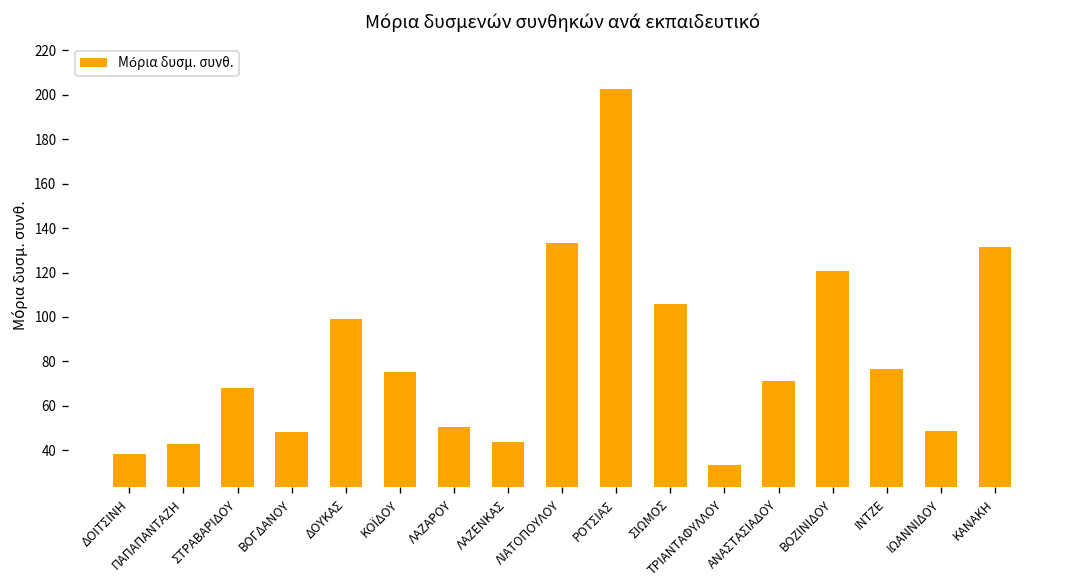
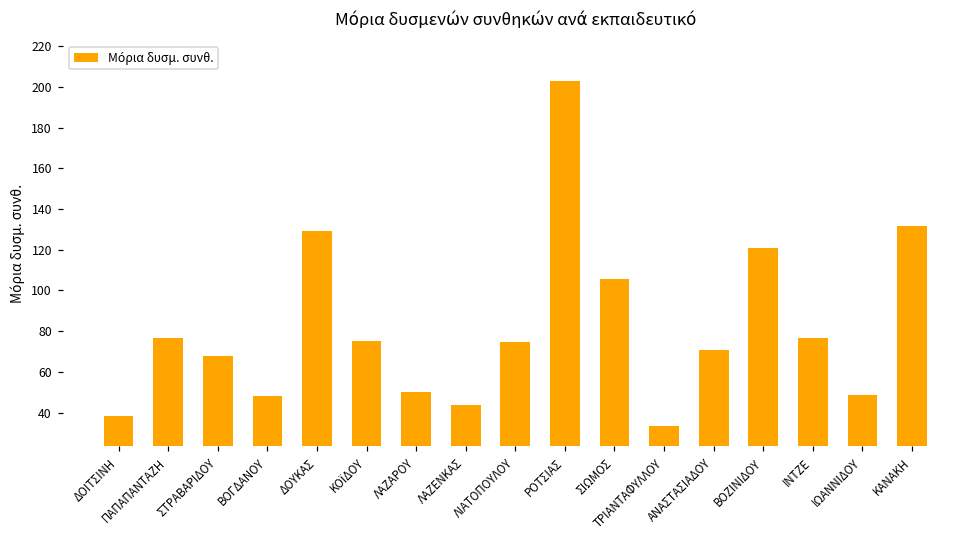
ΠΑΠΑΠΑΝΤΑΖΗ: 43 -> 77
ΔΟΥΚΑΣ: 99 -> 129
ΛΙΑΤΟΠΟΥΛΟΥ: 133 -> 75
